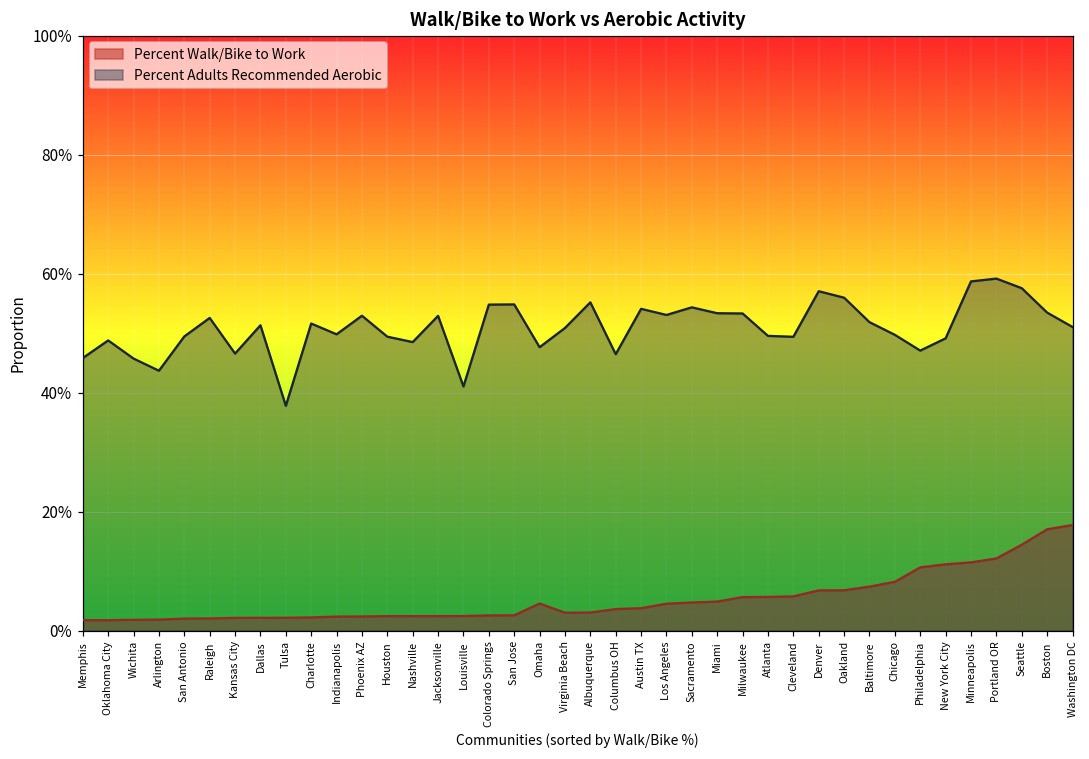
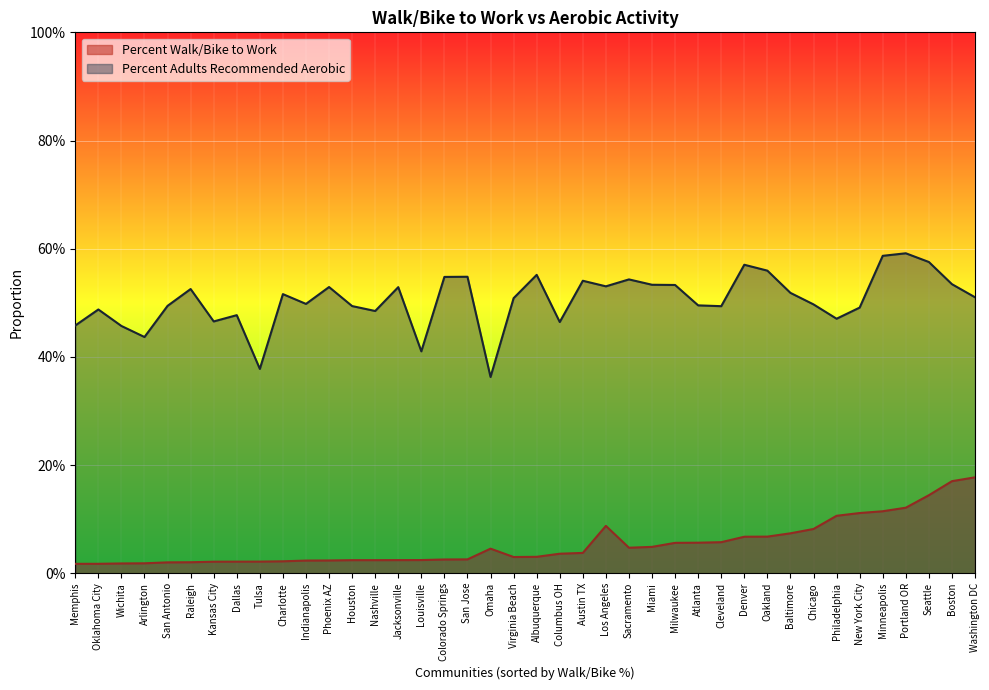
Percent Adults Recommended Aerobic, Dallas: 51% -> 48%
Percent Adults Recommended Aerobic, Omaha: 48% -> 36%
Percent Walk/Bike to Work, Los Angeles: 5% -> 9%
